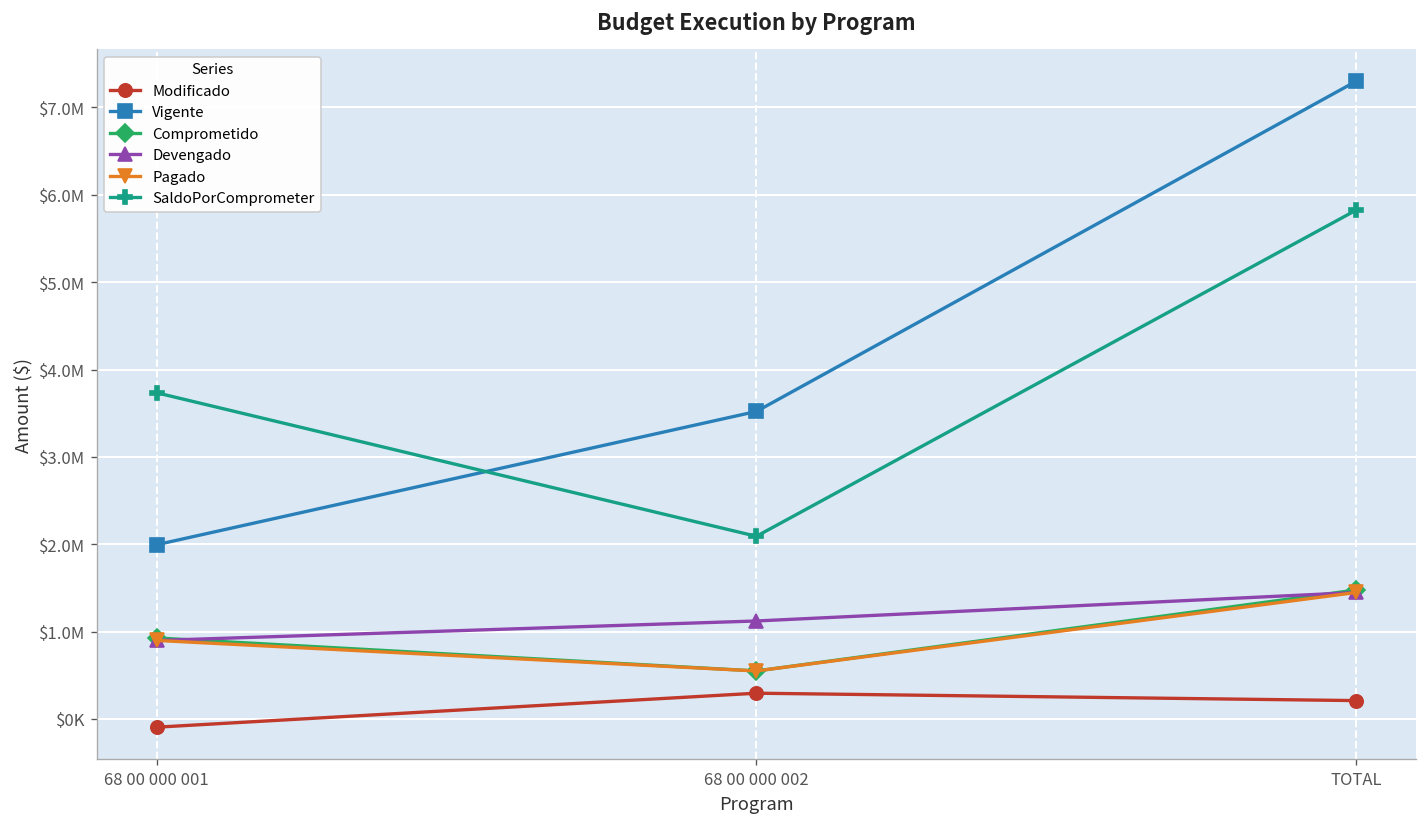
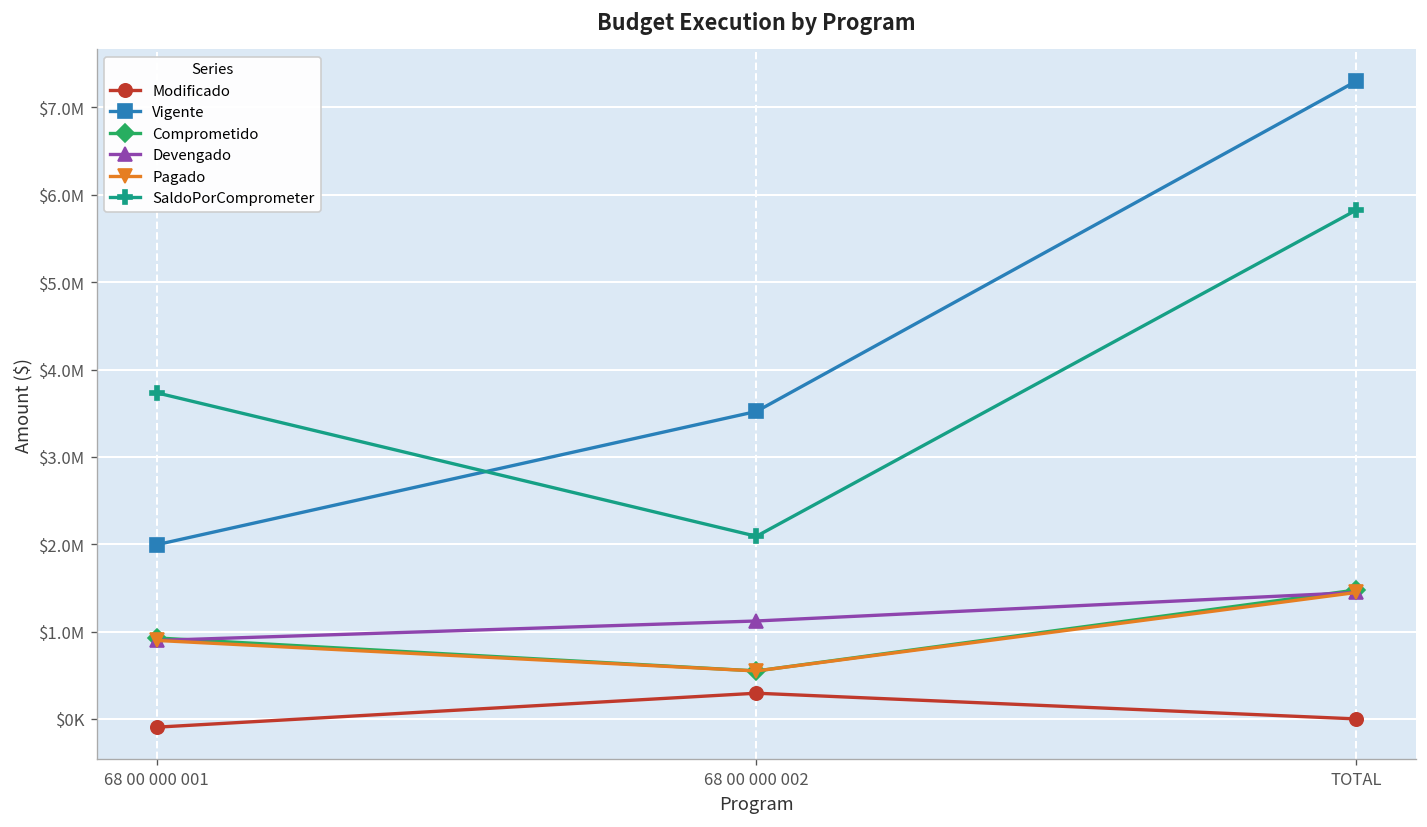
Modificado, TOTAL: $200000 -> $0
